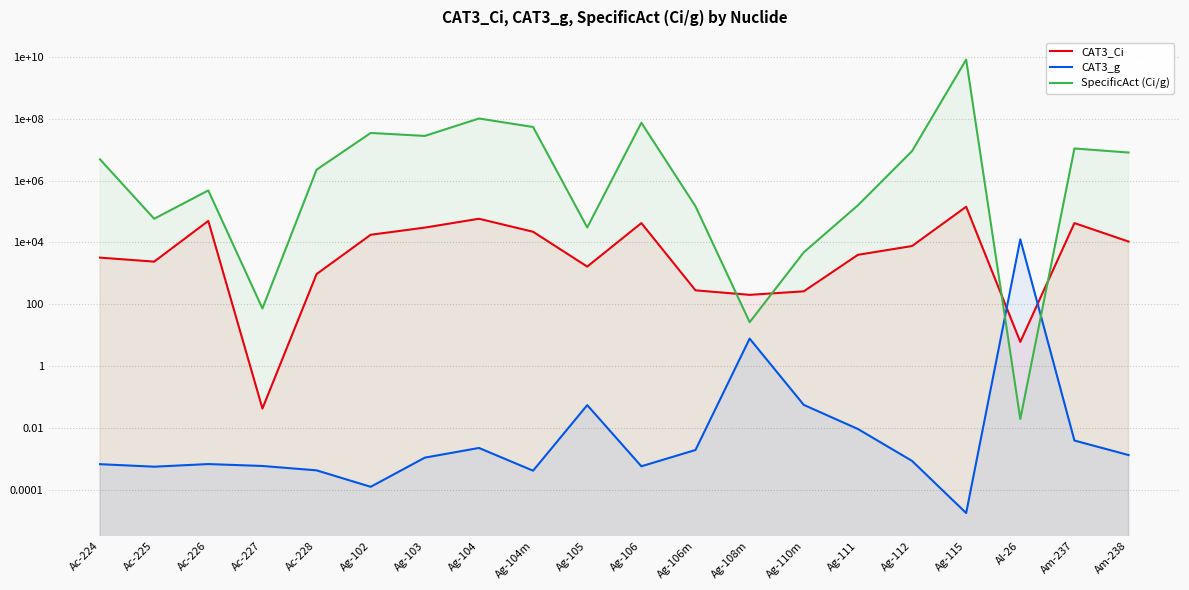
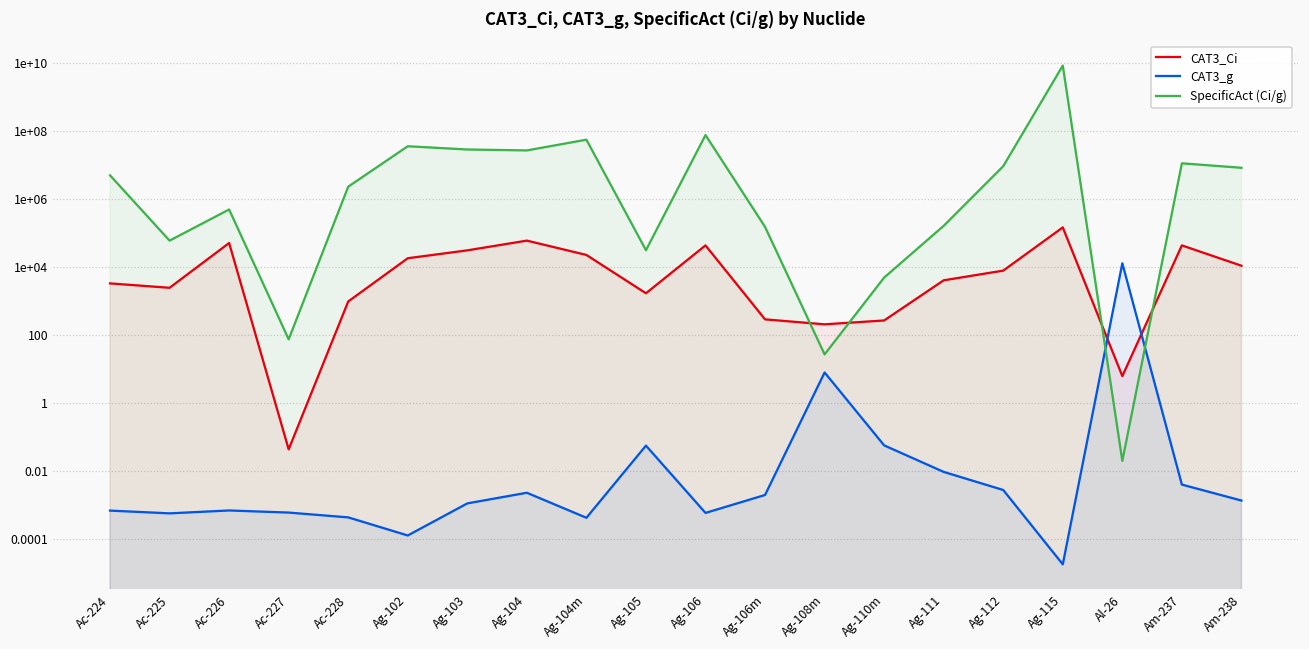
SpecificAct (Ci/g), Ag-104: 100000000 -> 30000000
CAT3_g, Ag-112: 0.0008 -> 0.003
